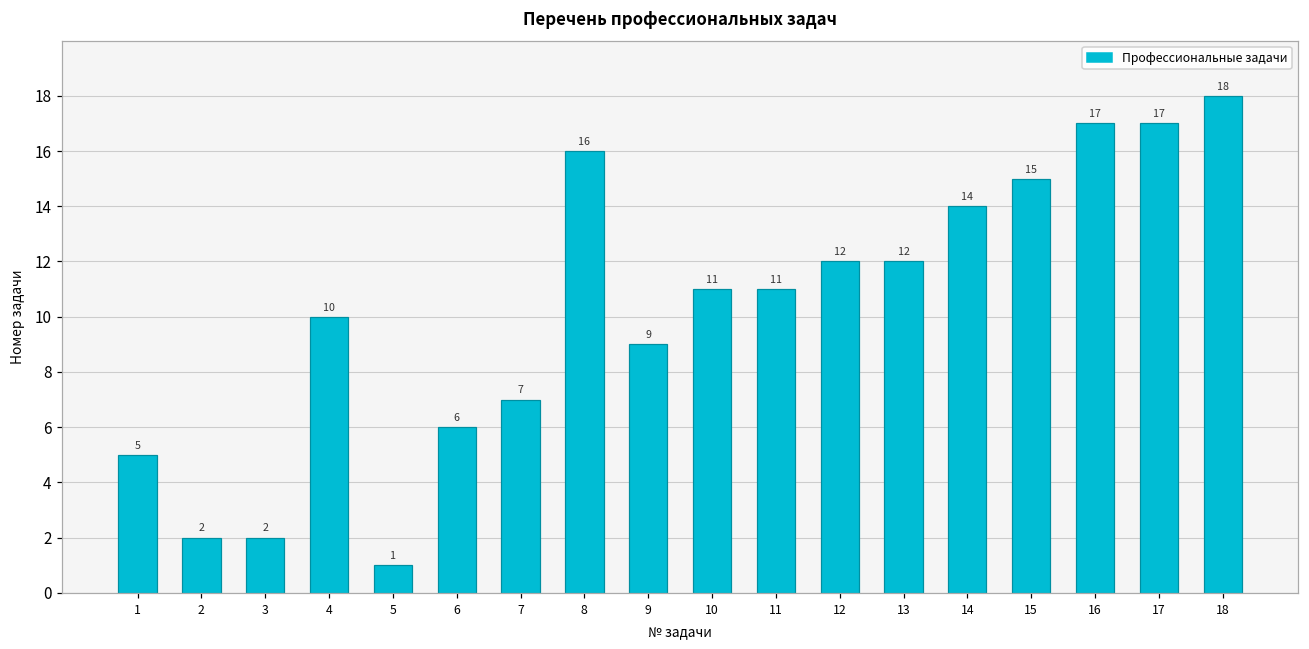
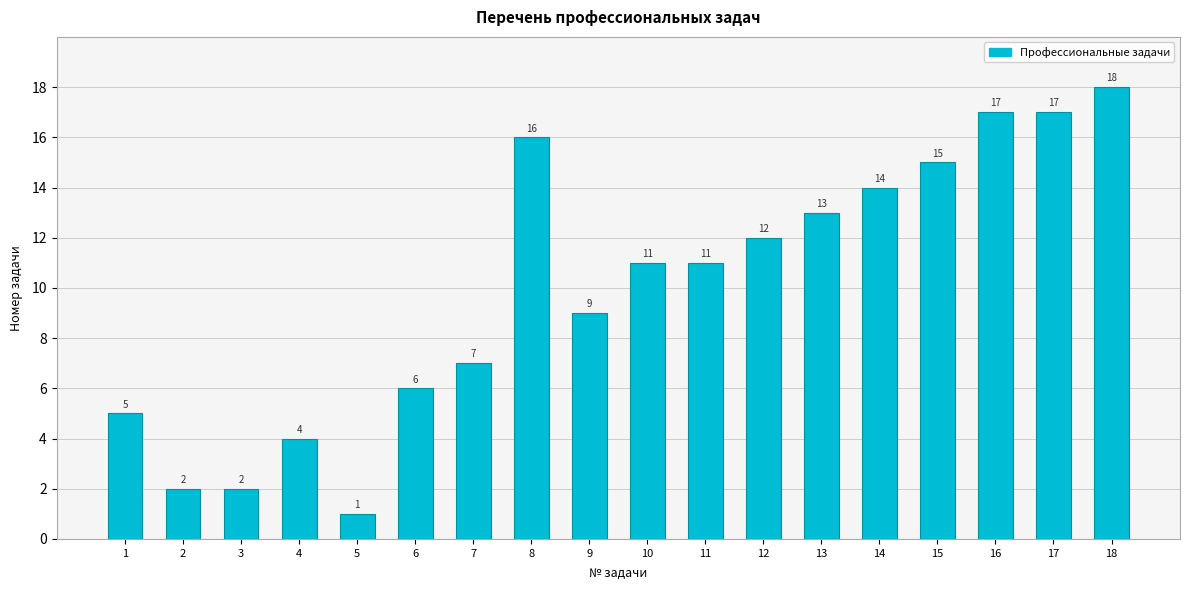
4: 10 -> 4
13: 12 -> 13
